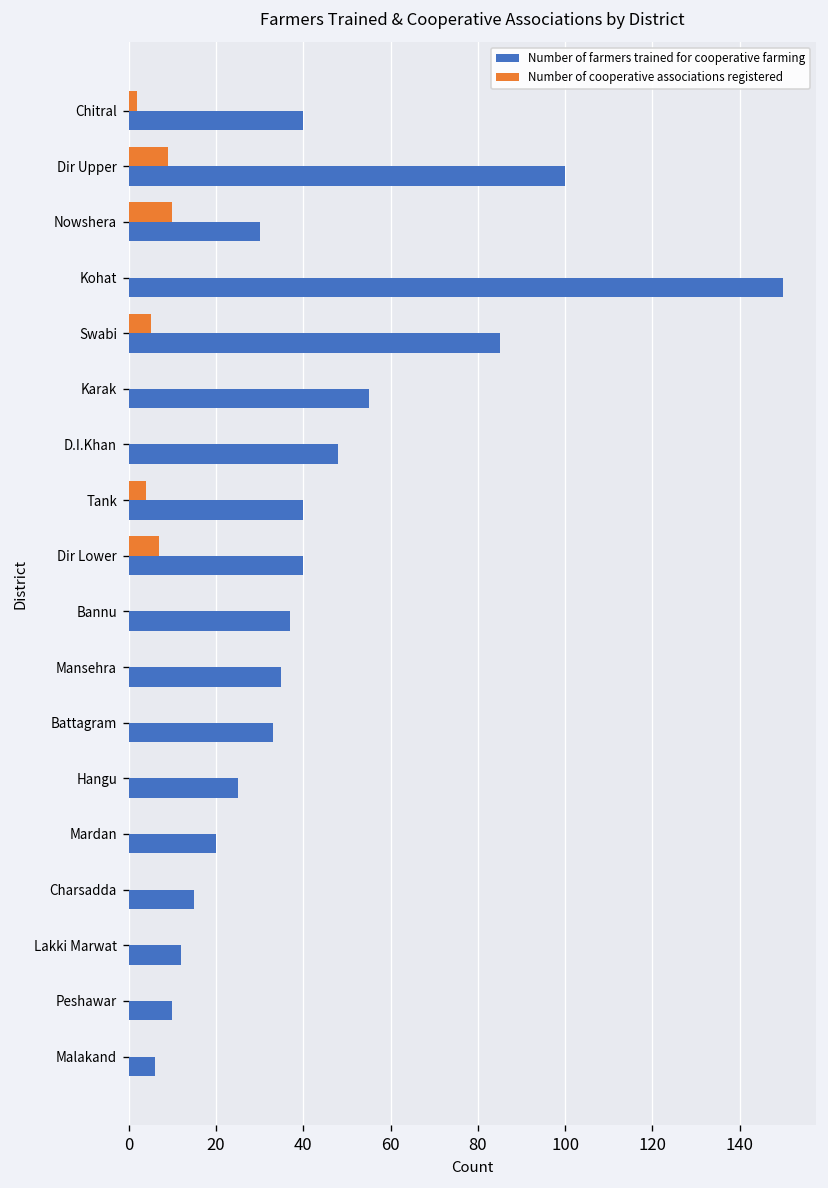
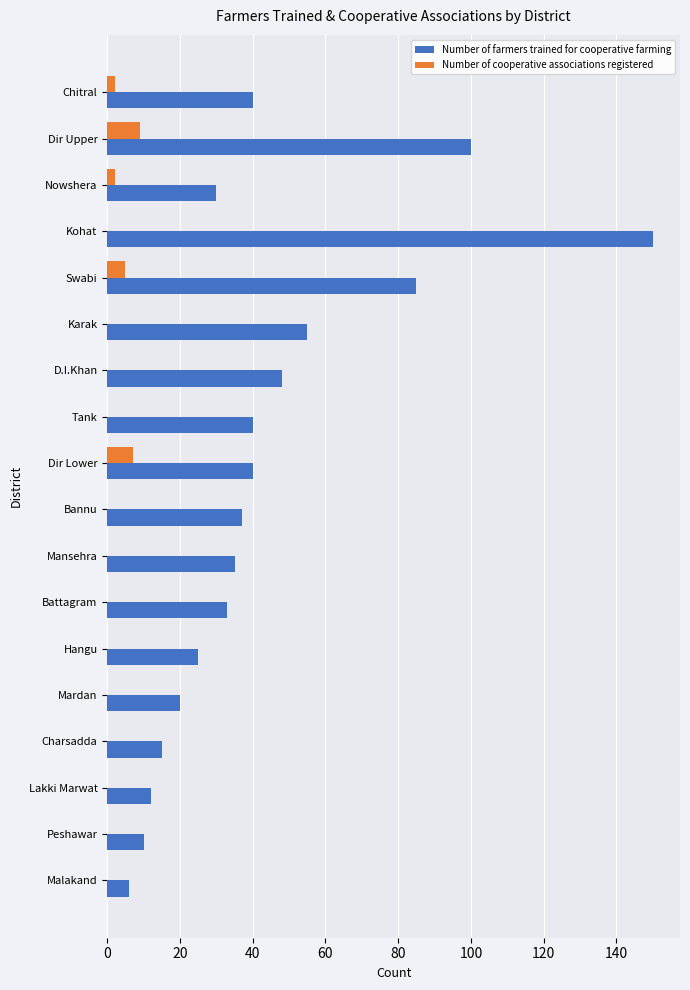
Number of cooperative associations registered, Nowshera: 10 -> 2
Number of cooperative associations registered, Tank: 4 -> 0
